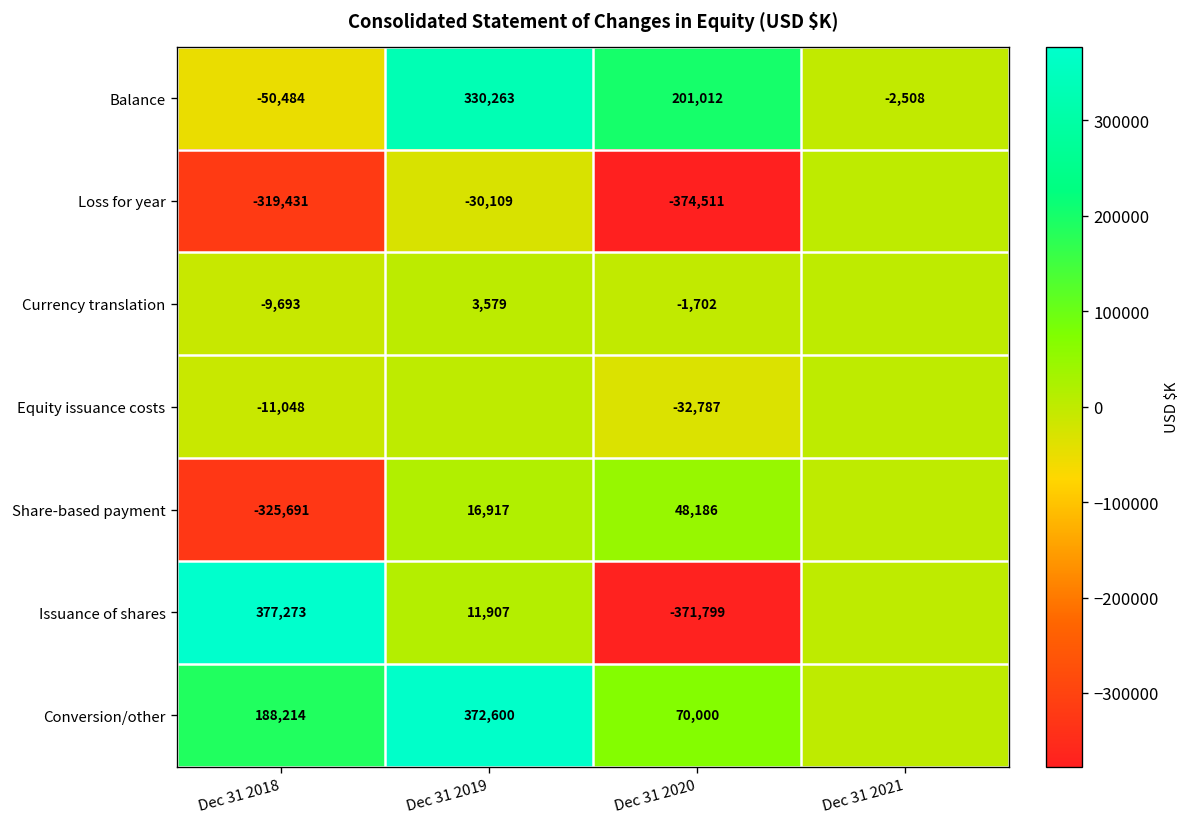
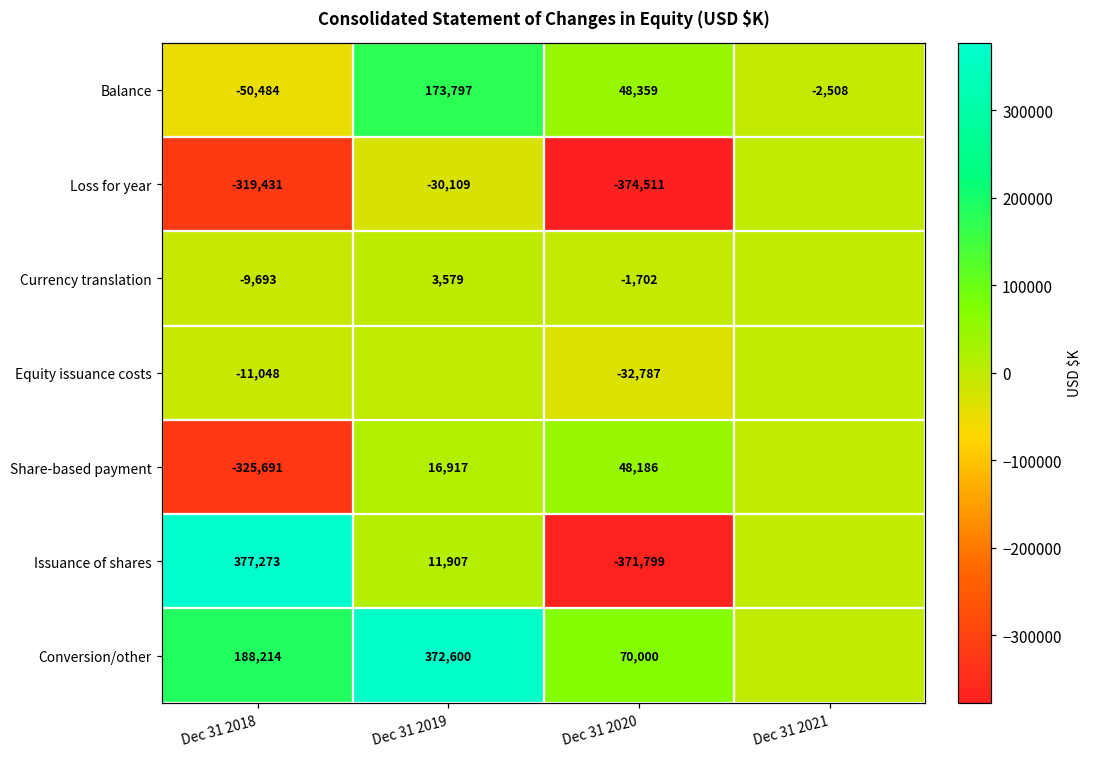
Balance, Dec 31 2019: 330,263 -> 173,797
Balance, Dec 31 2020: 201,012 -> 48,359
